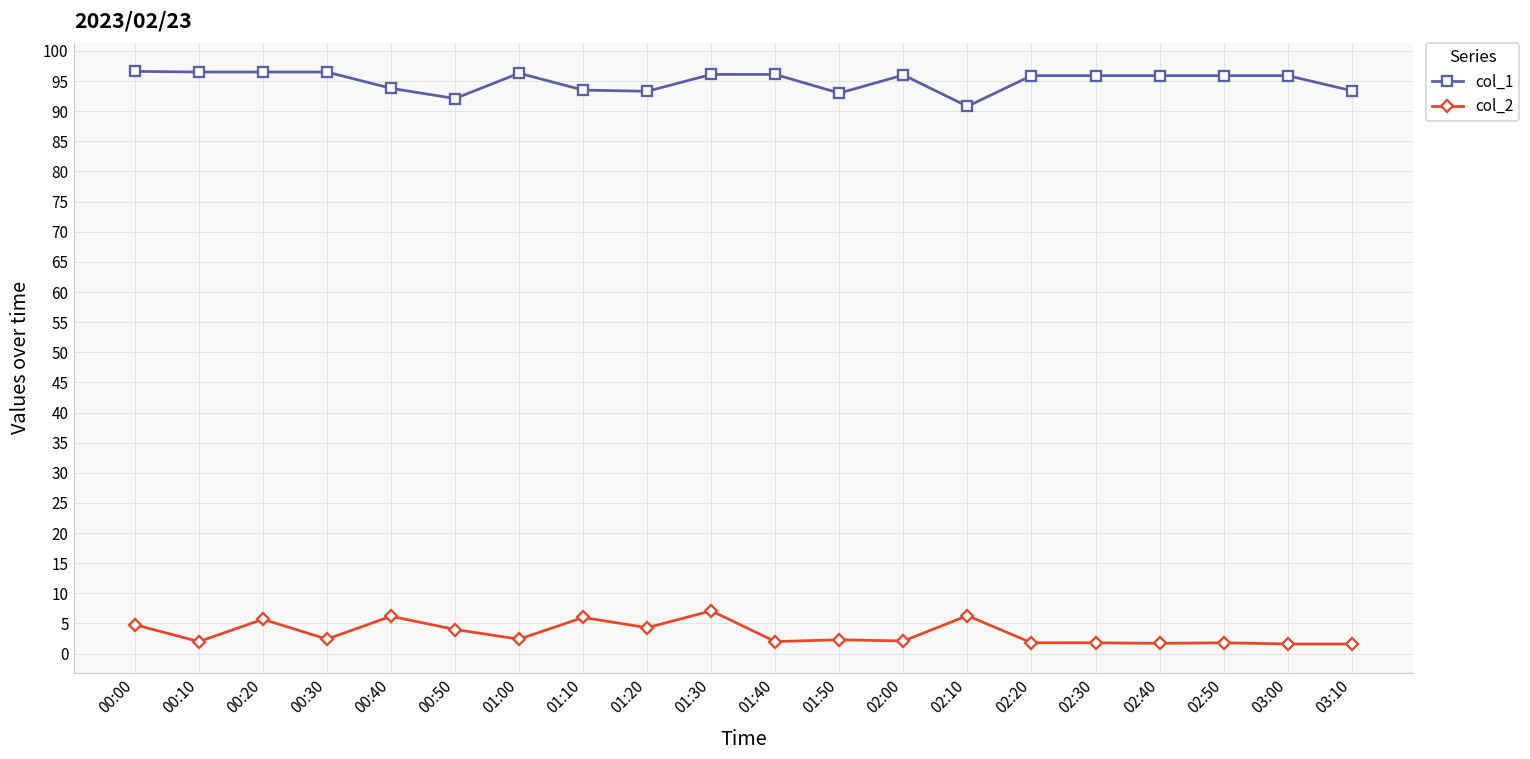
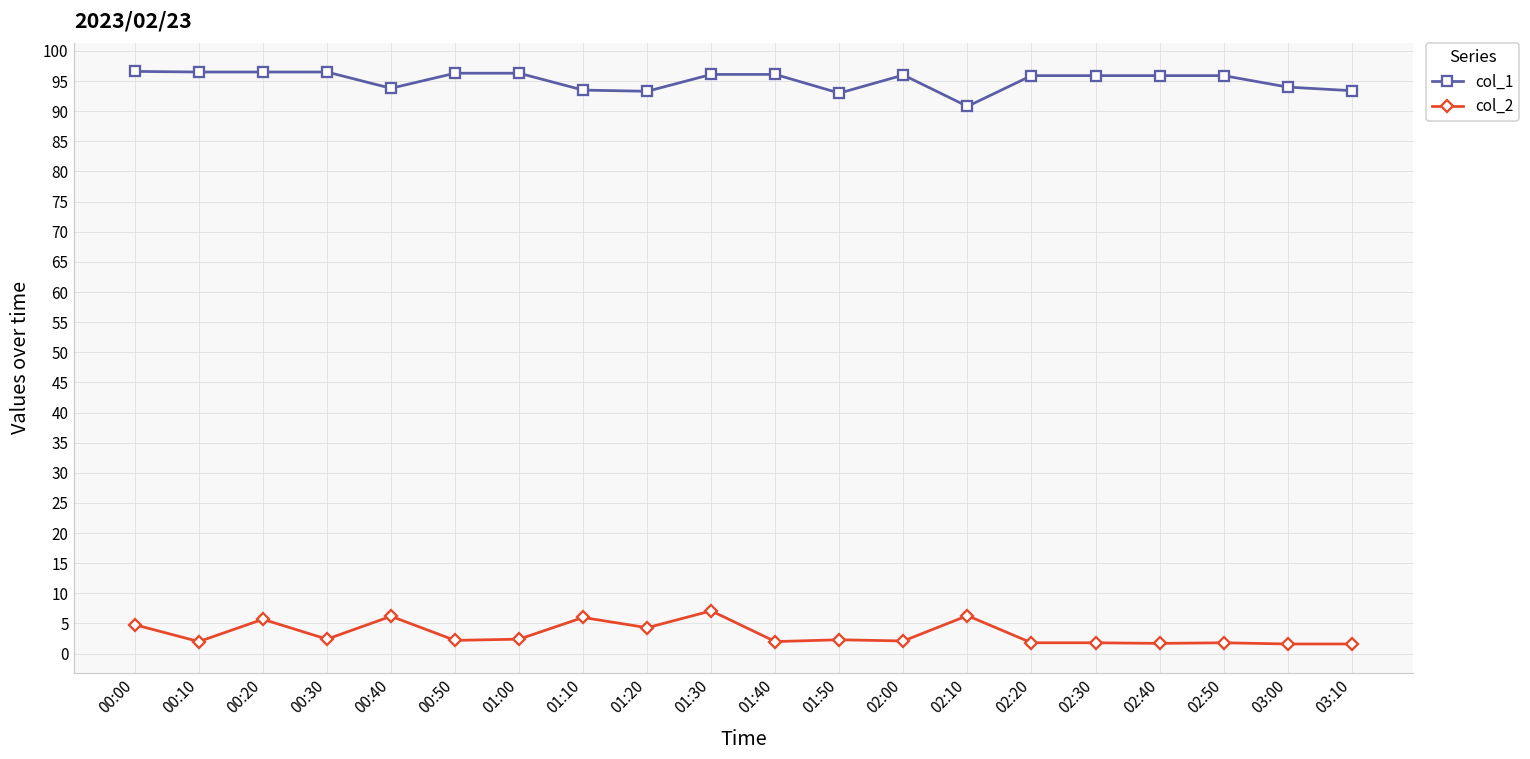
col_1, 00:50: 92 -> 96
col_2, 00:50: 4 -> 2
col_1, 03:00: 96 -> 94
